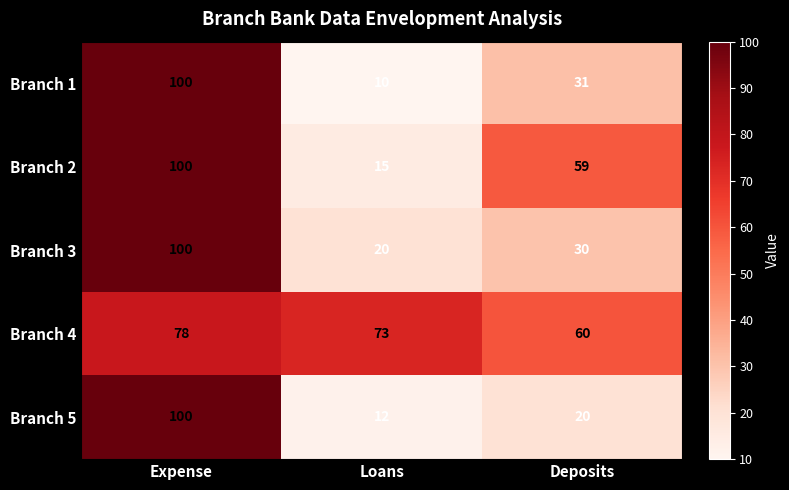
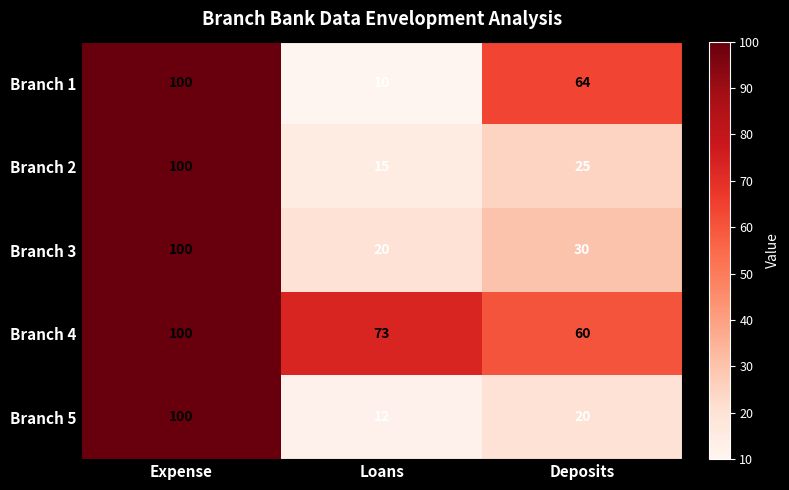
Branch 1, Deposits: 31 -> 64
Branch 2, Deposits: 59 -> 25
Branch 4, Expense: 78 -> 100
